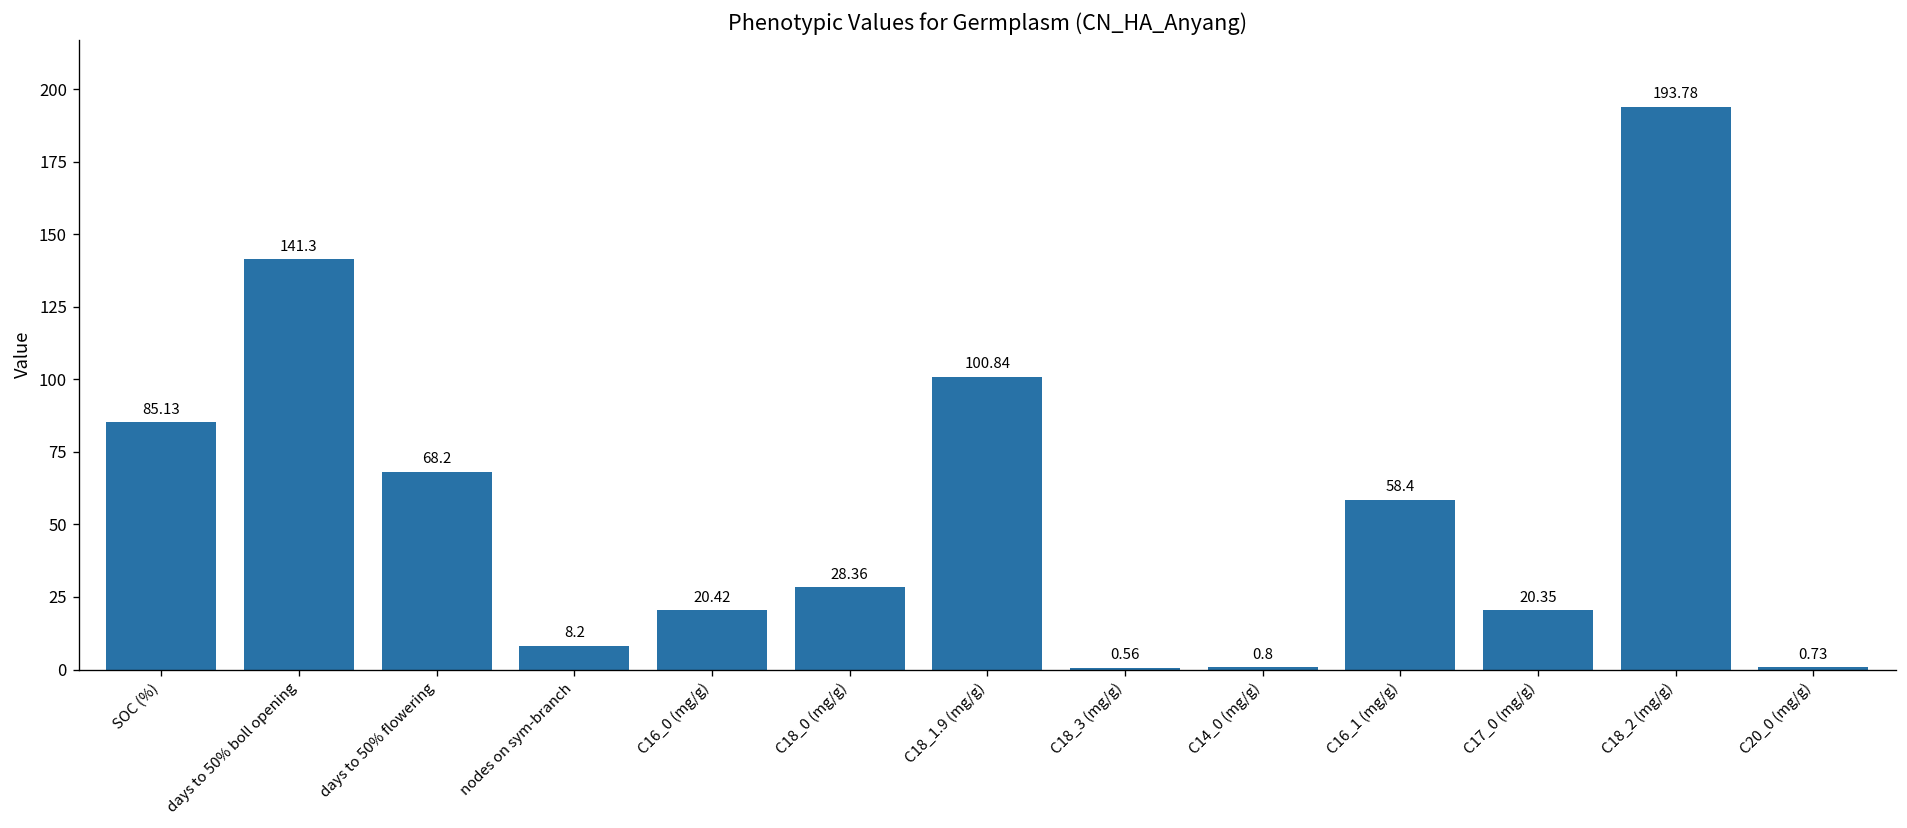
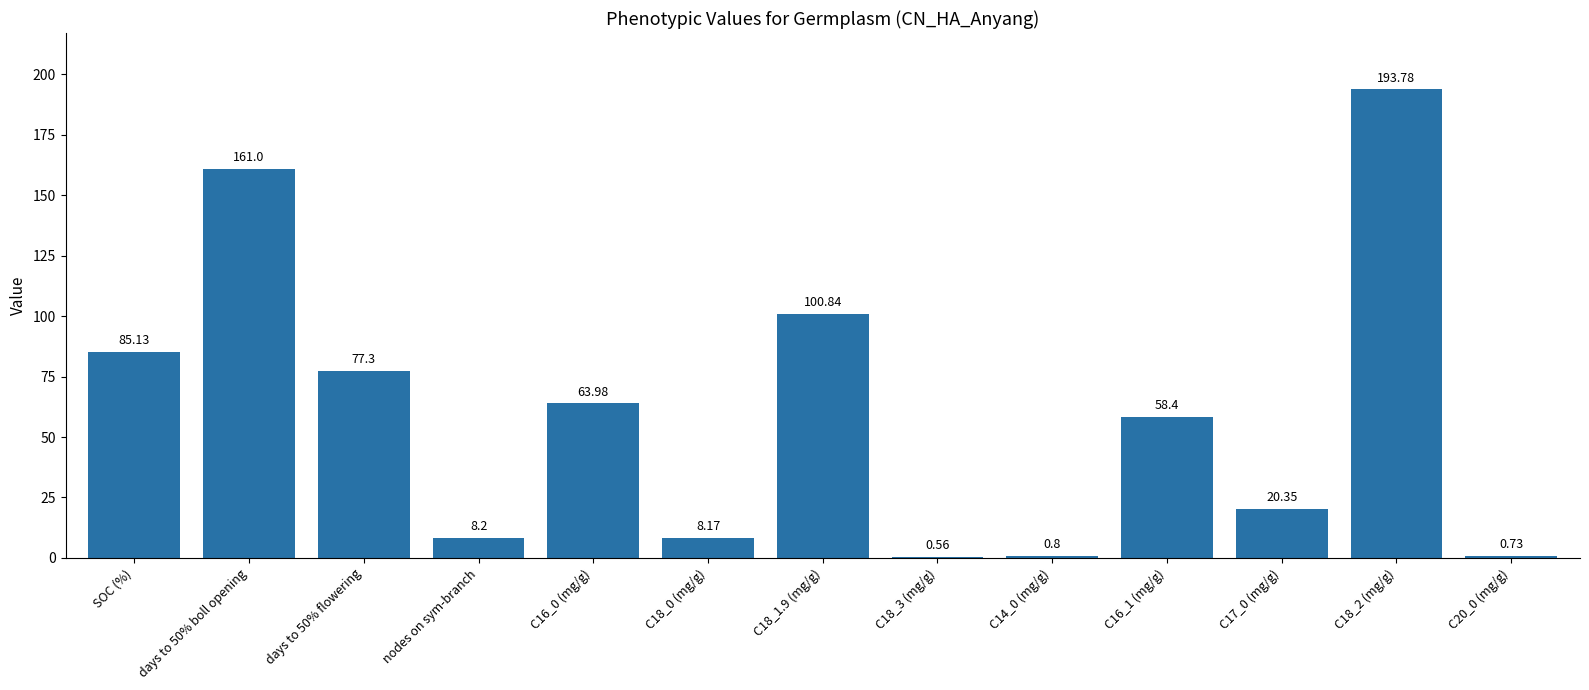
days to 50% boll opening: 141.3 -> 161.0
days to 50% flowering: 68.2 -> 77.3
C16_0 (mg/g): 20.42 -> 63.98
C18_0 (mg/g): 28.36 -> 8.17
